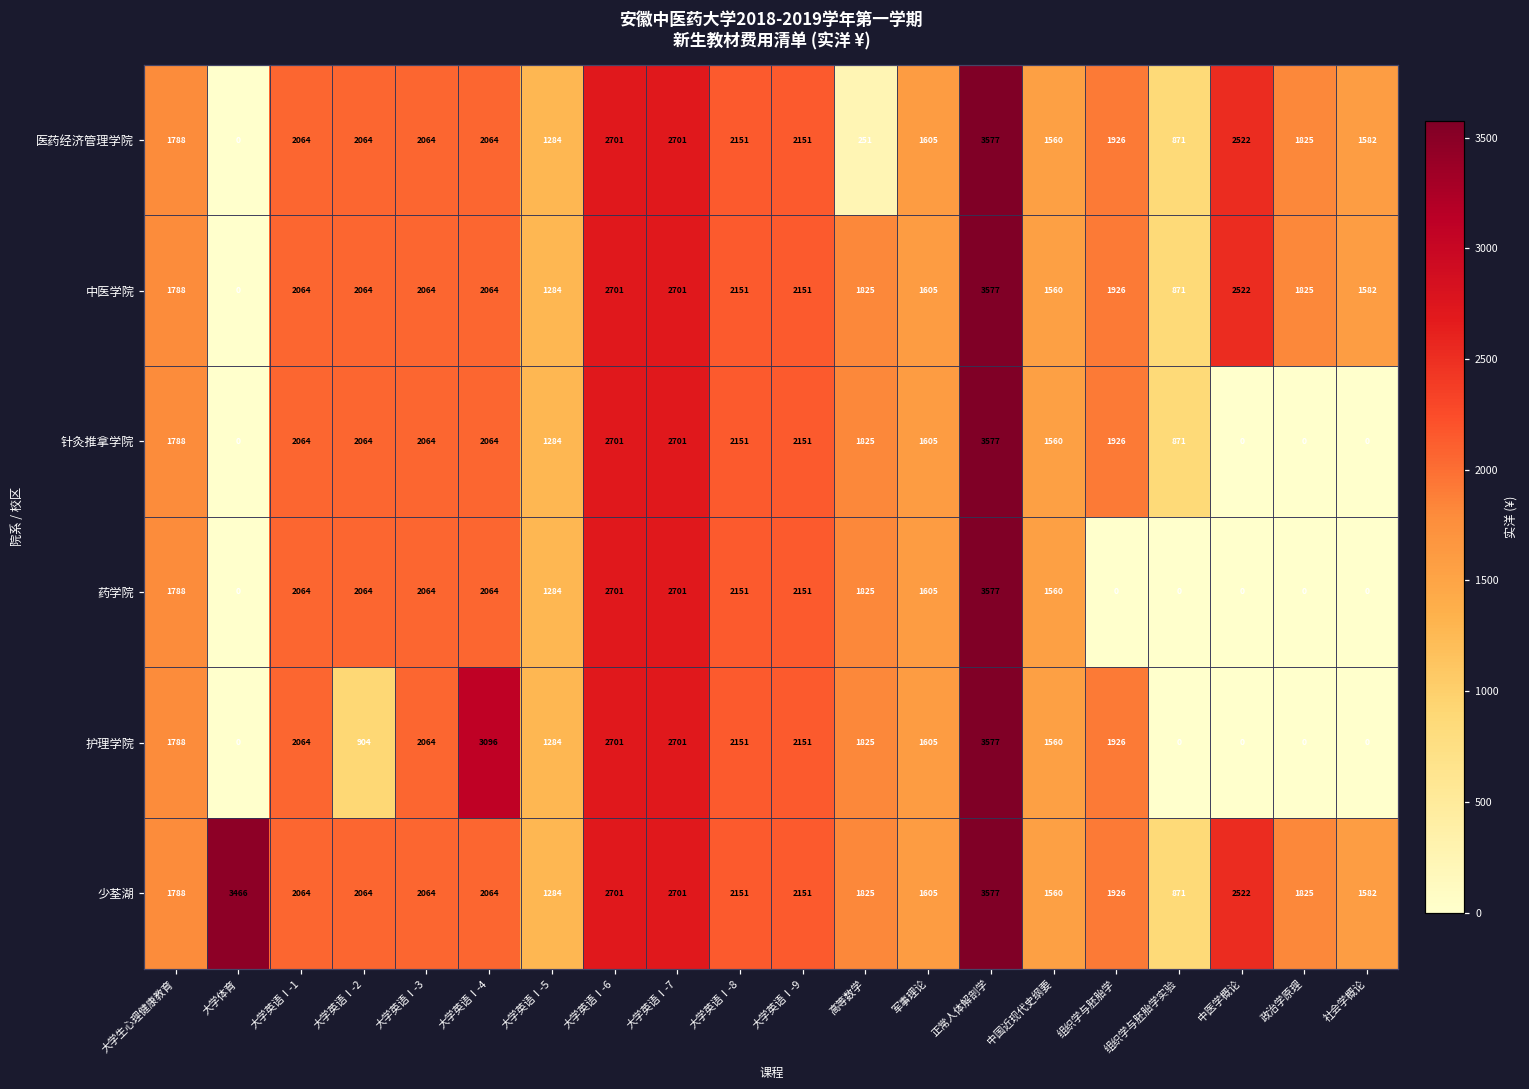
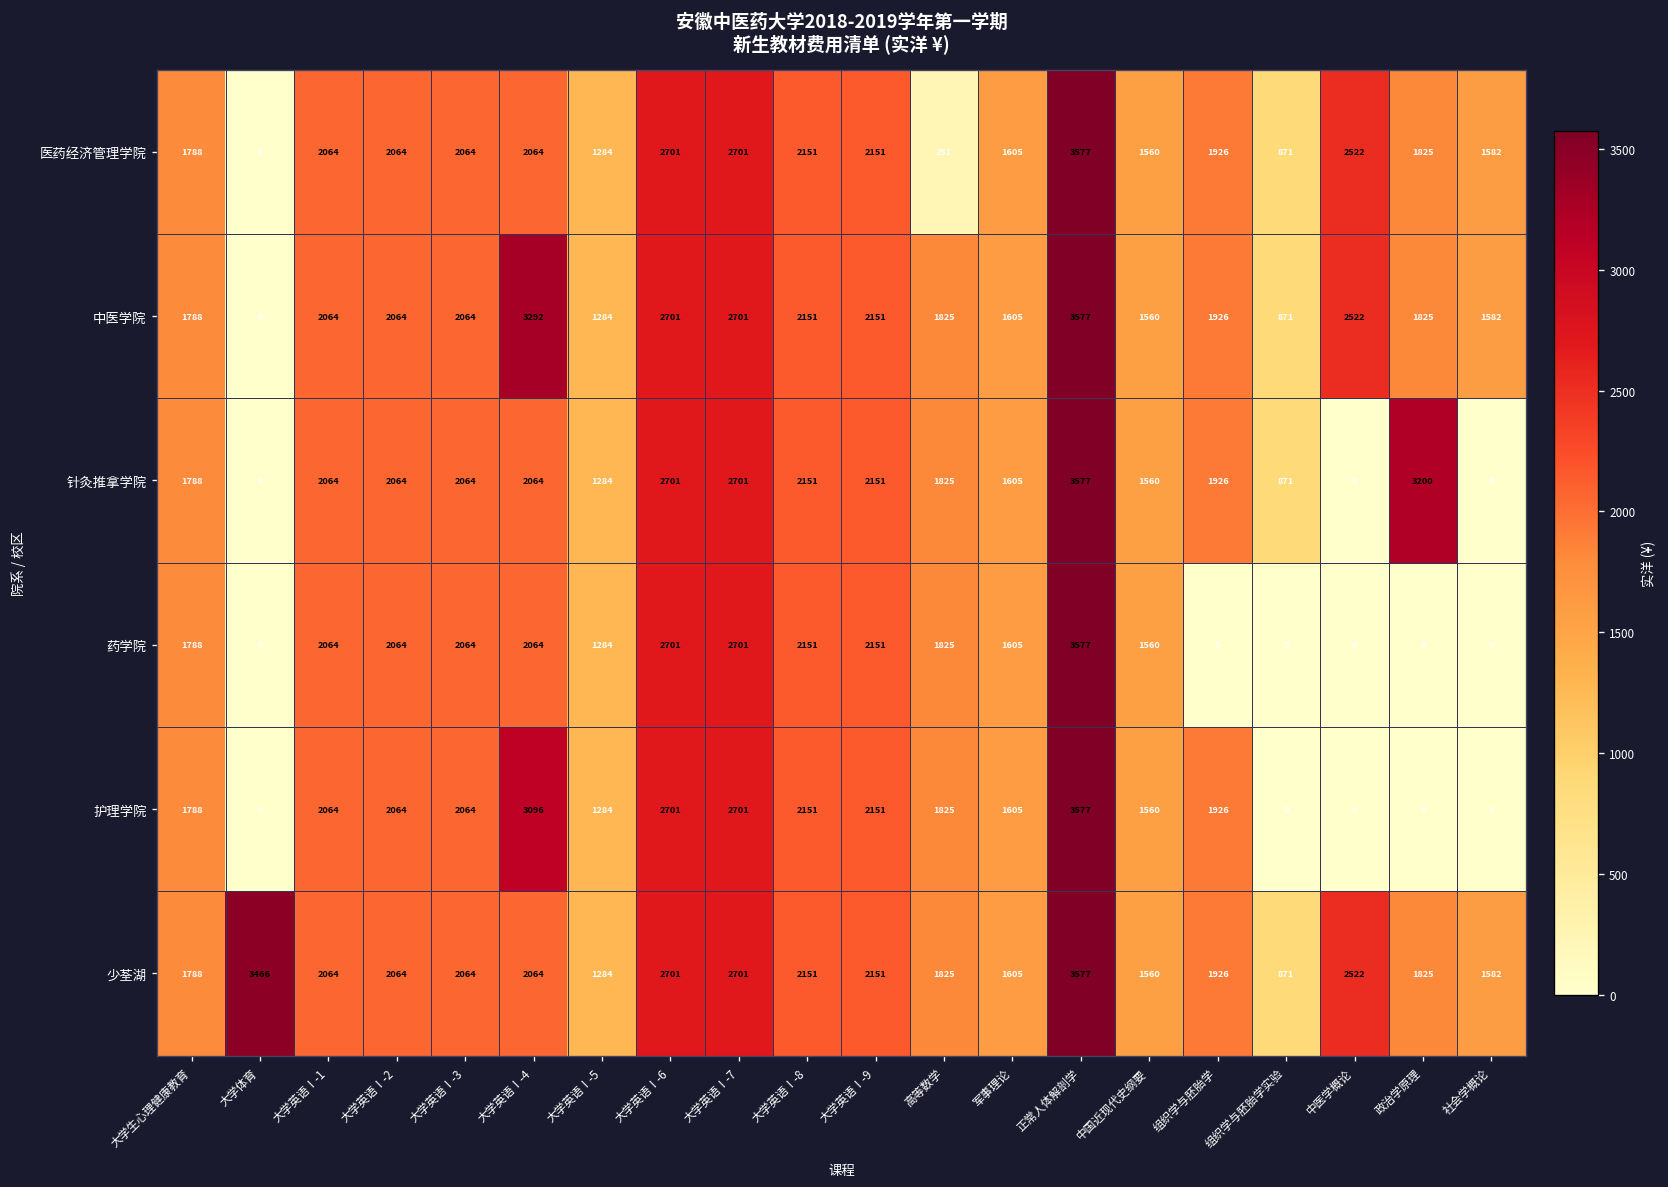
中医学院, 大学英语Ⅰ-4: 2064 -> 3292
针灸推拿学院, 政治学原理: 0 -> 3200
护理学院, 大学英语Ⅰ-2: 904 -> 2064
